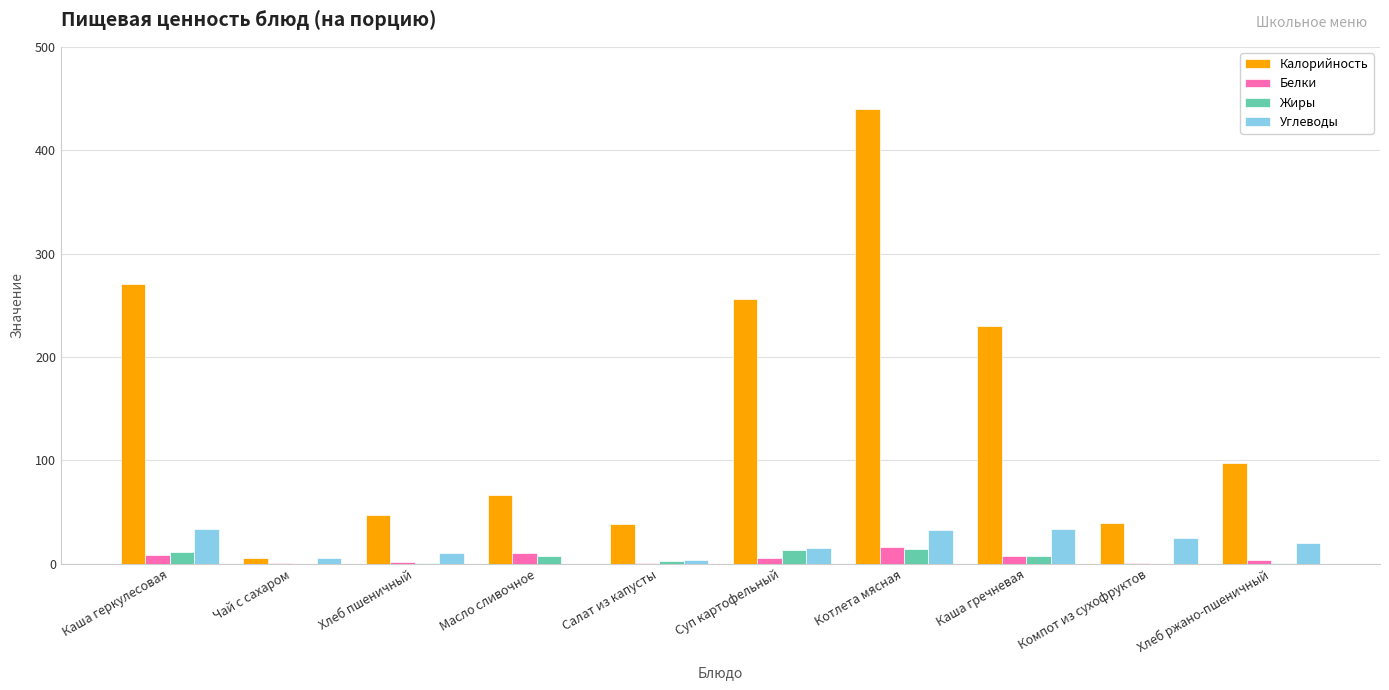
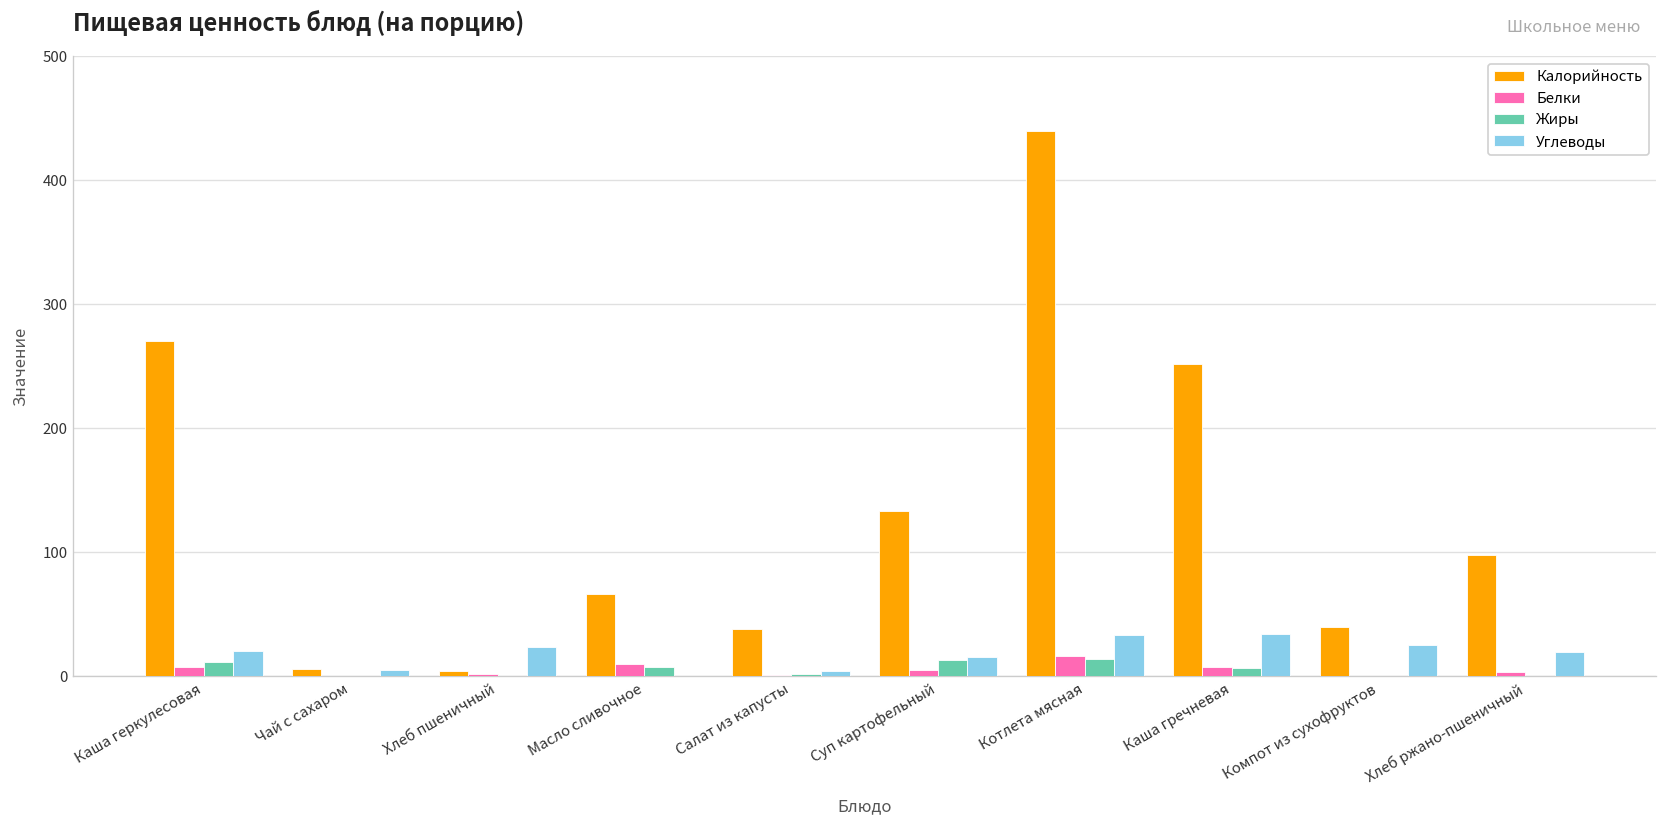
Углеводы, Каша геркулесовая: 34 -> 20
Калорийность, Хлеб пшеничный: 47 -> 4
Углеводы, Хлеб пшеничный: 10 -> 24
Калорийность, Суп картофельный: 256 -> 133
Калорийность, Каша гречневая: 229 -> 252
